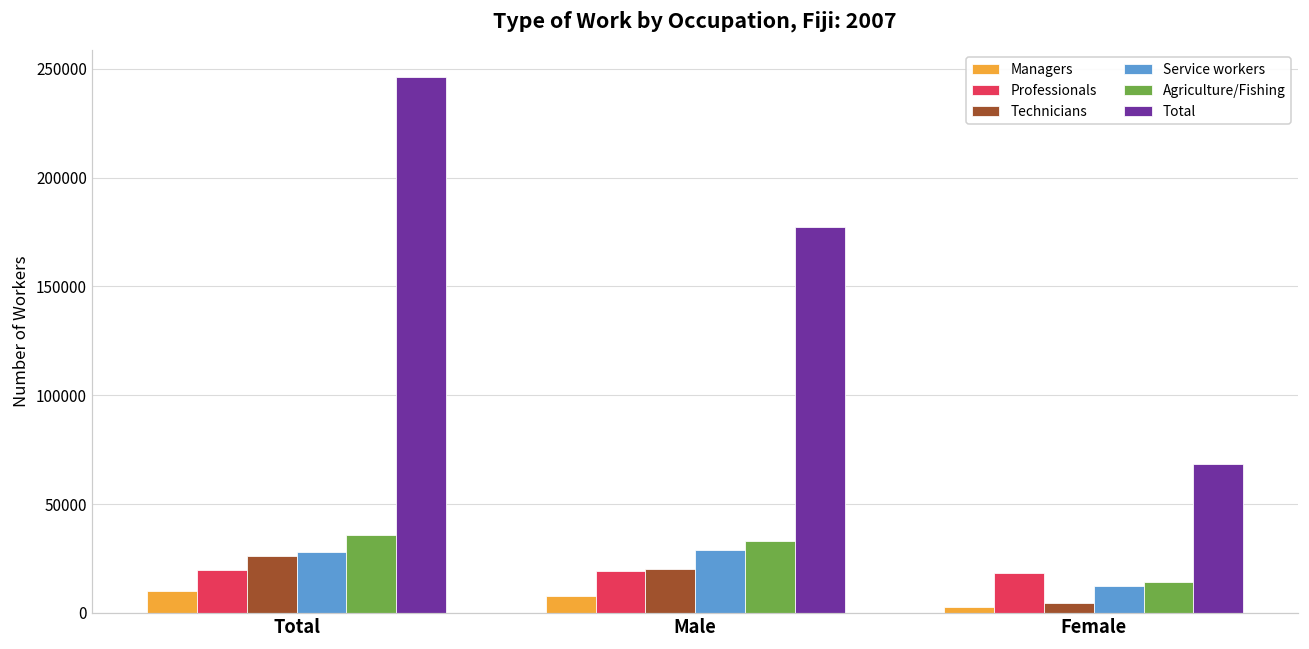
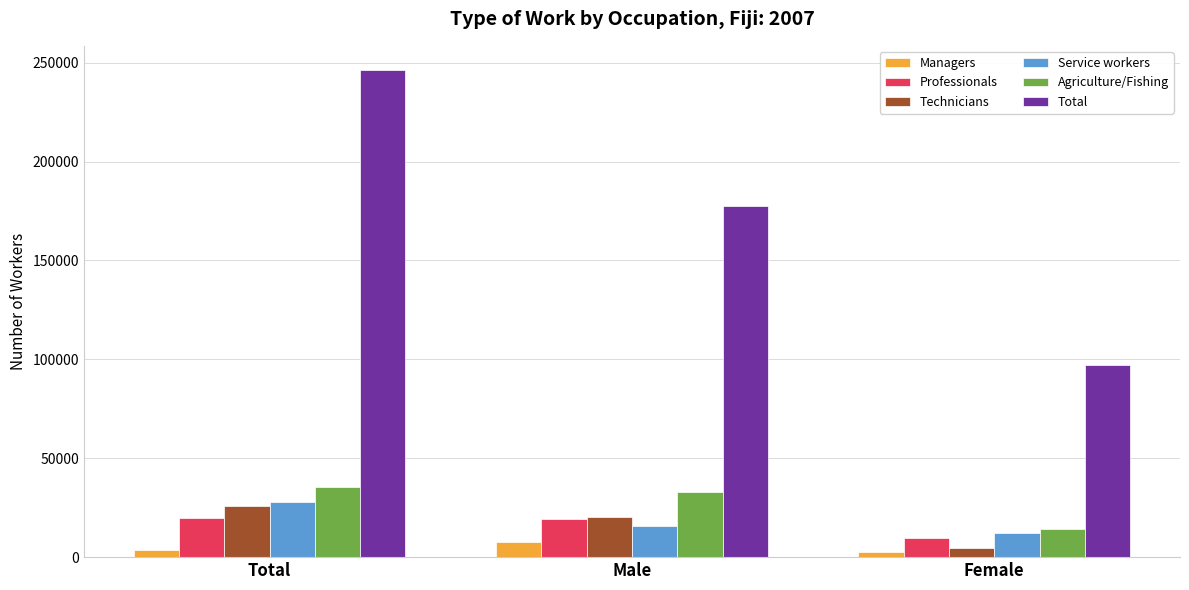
Managers, Total: 10000 -> 4000
Service workers, Male: 29000 -> 16000
Professionals, Female: 19000 -> 10000
Total, Female: 69000 -> 97000
